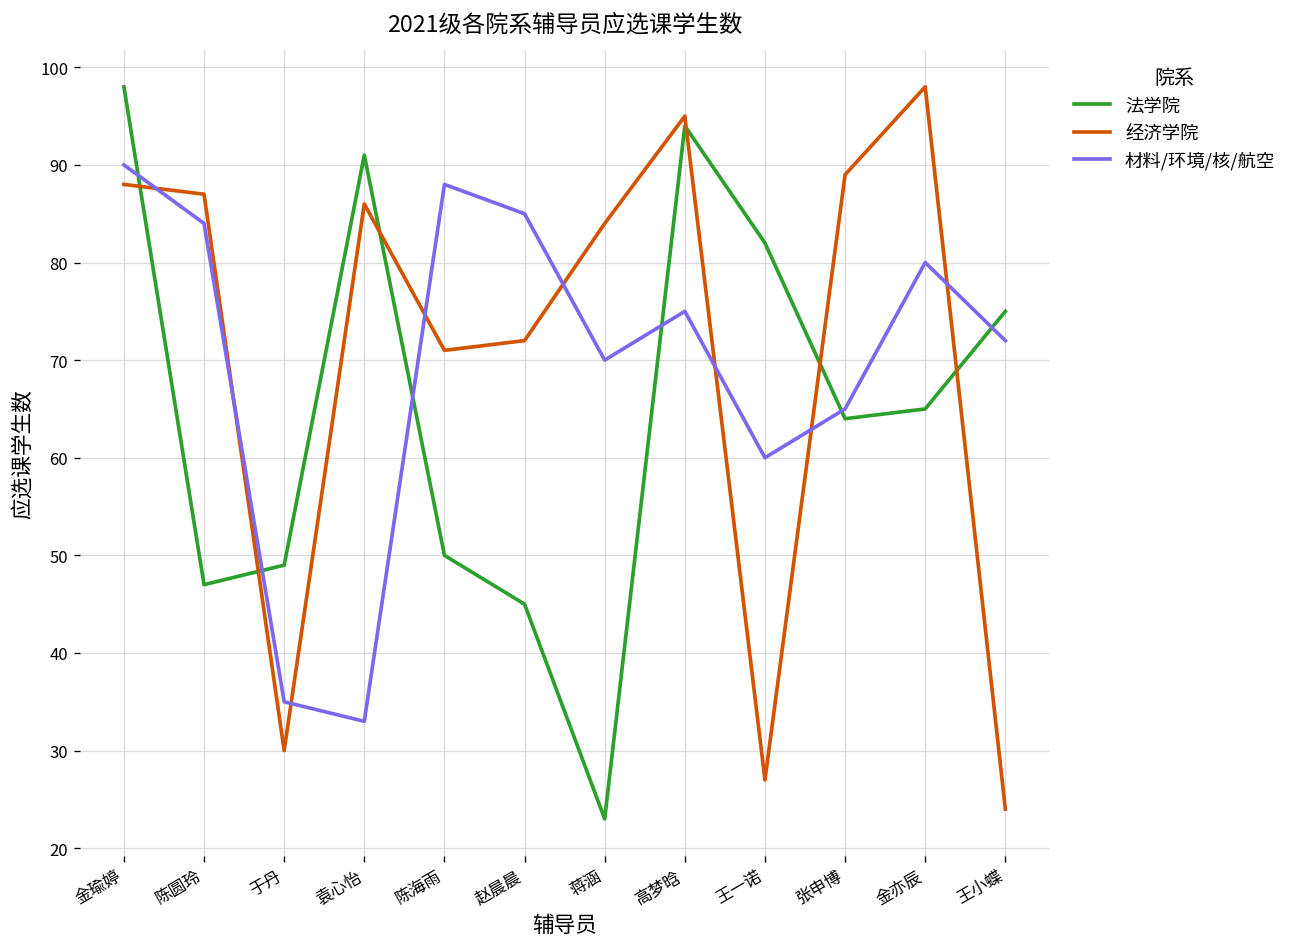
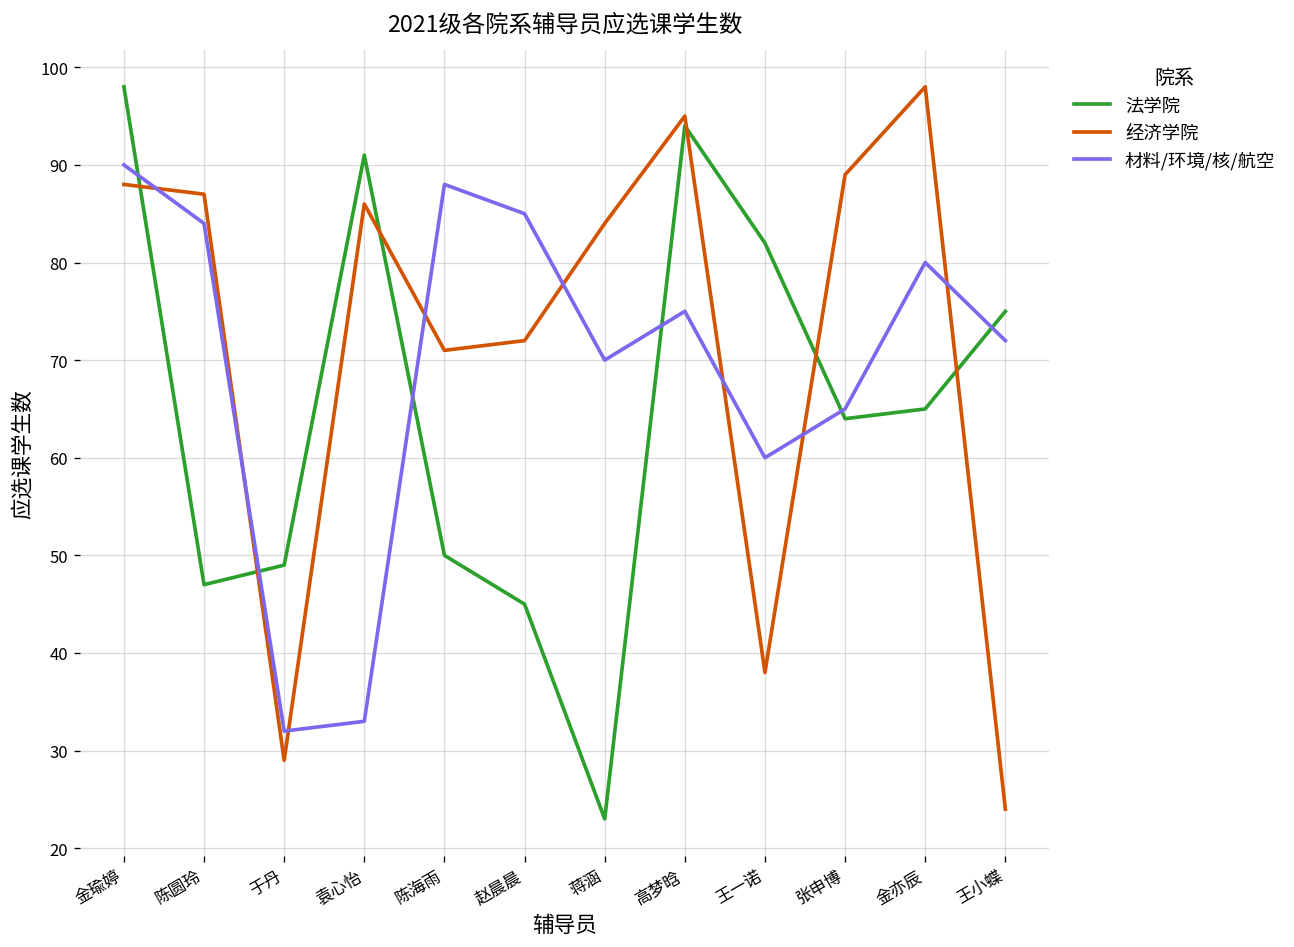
经济学院, 于丹: 30 -> 29
材料/环境/核/航空, 于丹: 35 -> 32
经济学院, 王一诺: 27 -> 38
